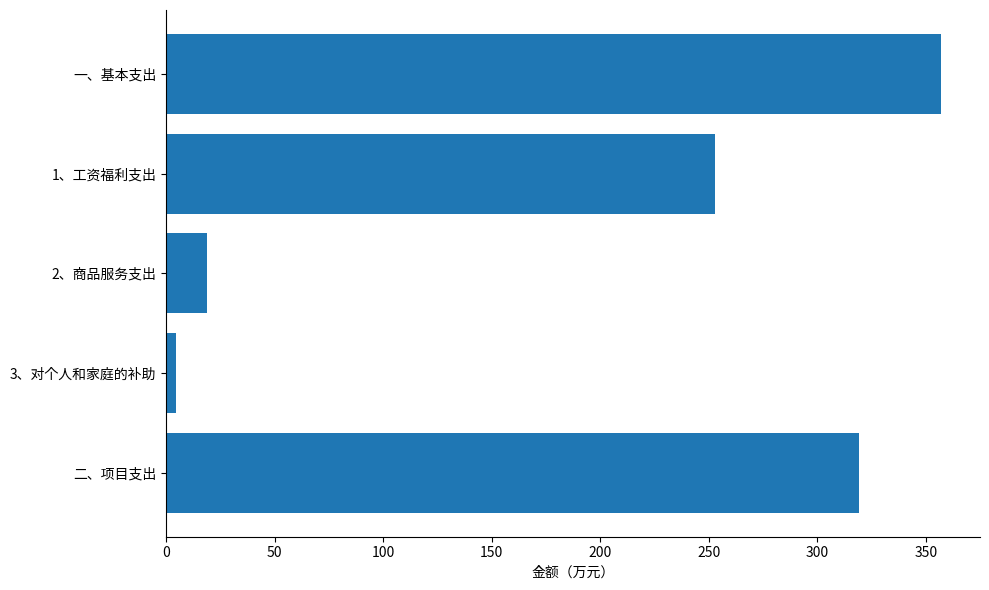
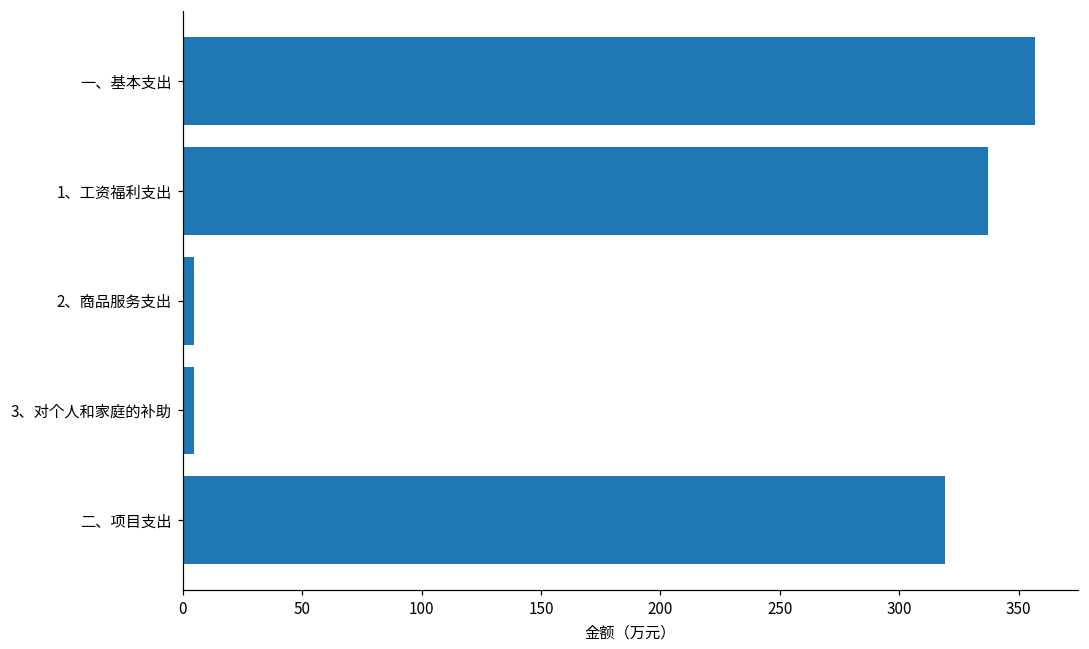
1、工资福利支出: 253 -> 337
2、商品服务支出: 19 -> 5
